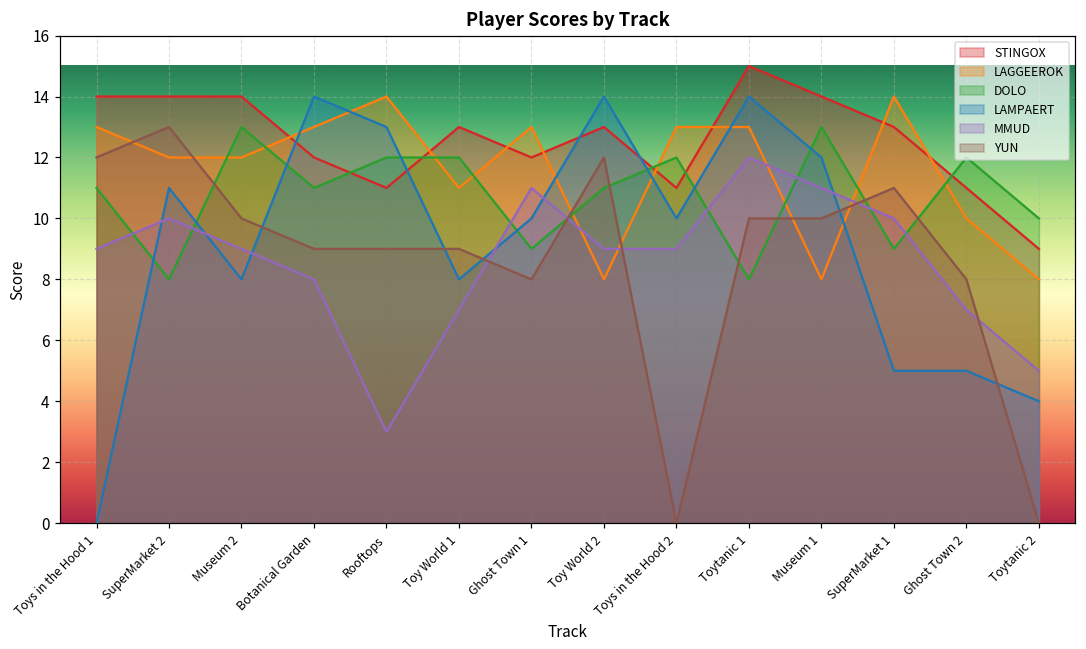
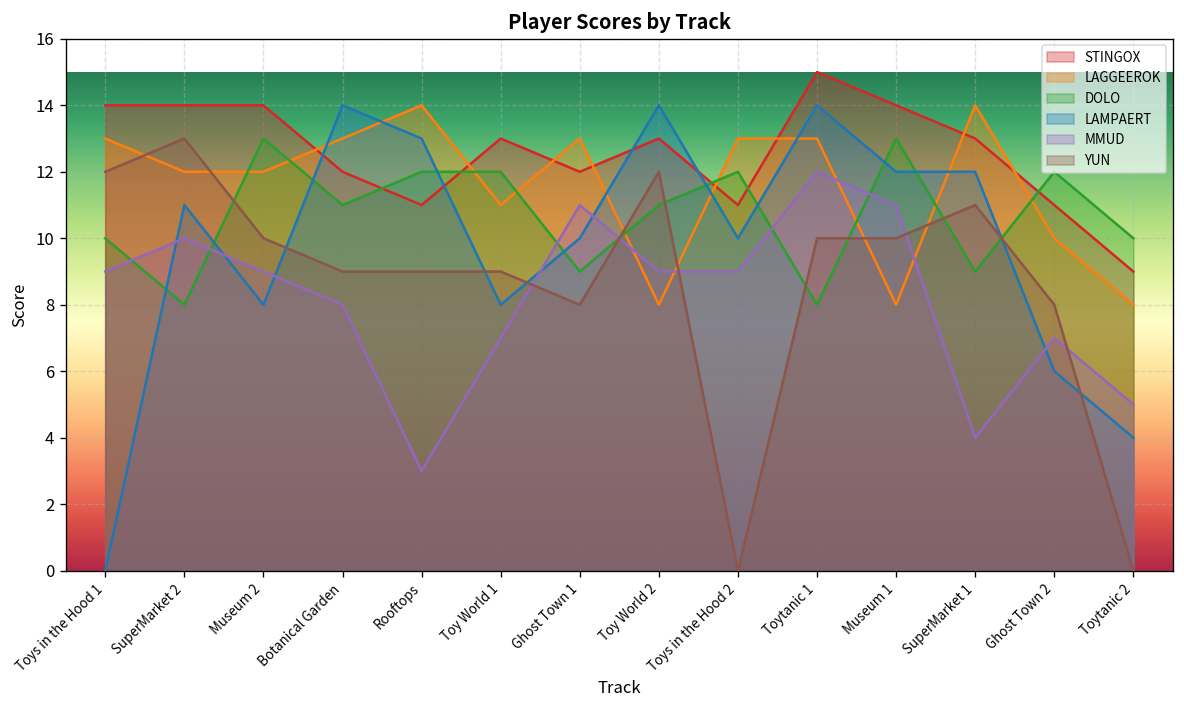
DOLO, Toys in the Hood 1: 11 -> 10
LAMPAERT, SuperMarket 1: 5 -> 12
MMUD, SuperMarket 1: 10 -> 4
LAMPAERT, Ghost Town 2: 5 -> 6
